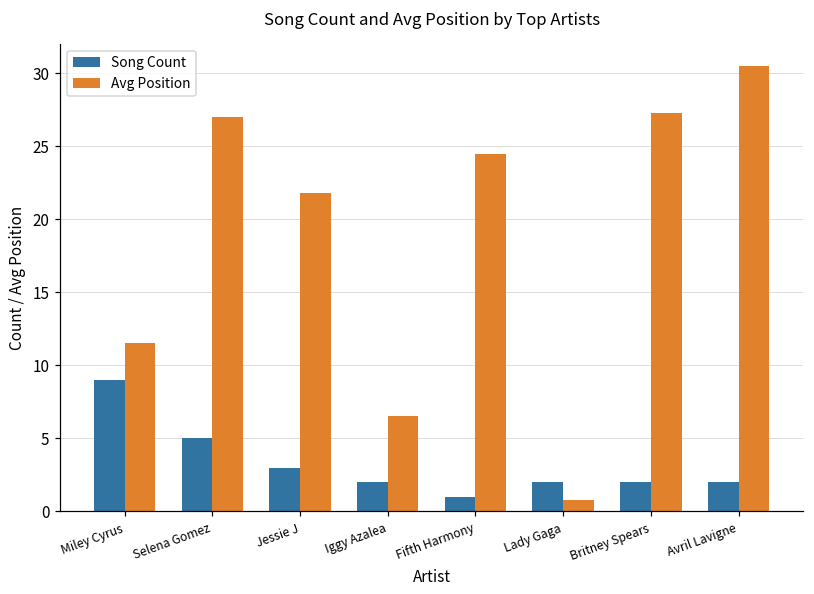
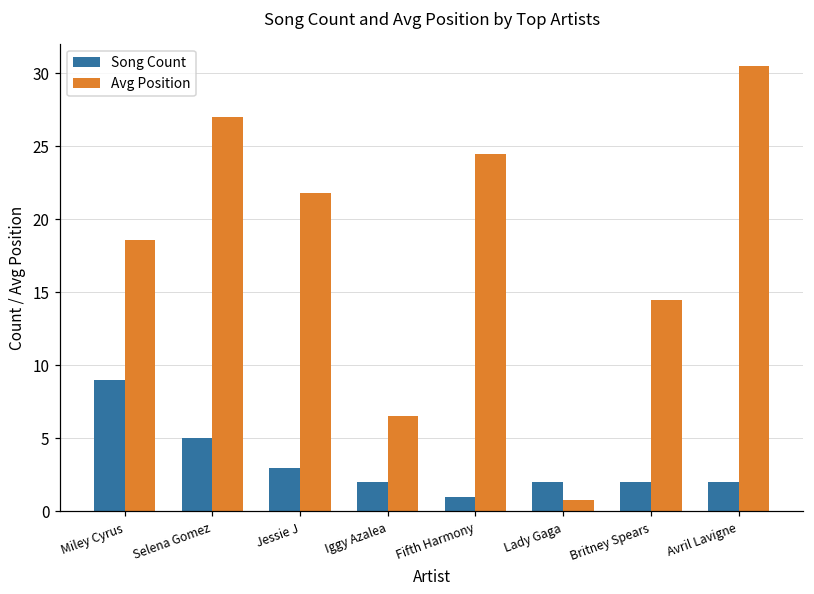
Avg Position, Miley Cyrus: 11.6 -> 18.6
Avg Position, Britney Spears: 27.3 -> 14.5
